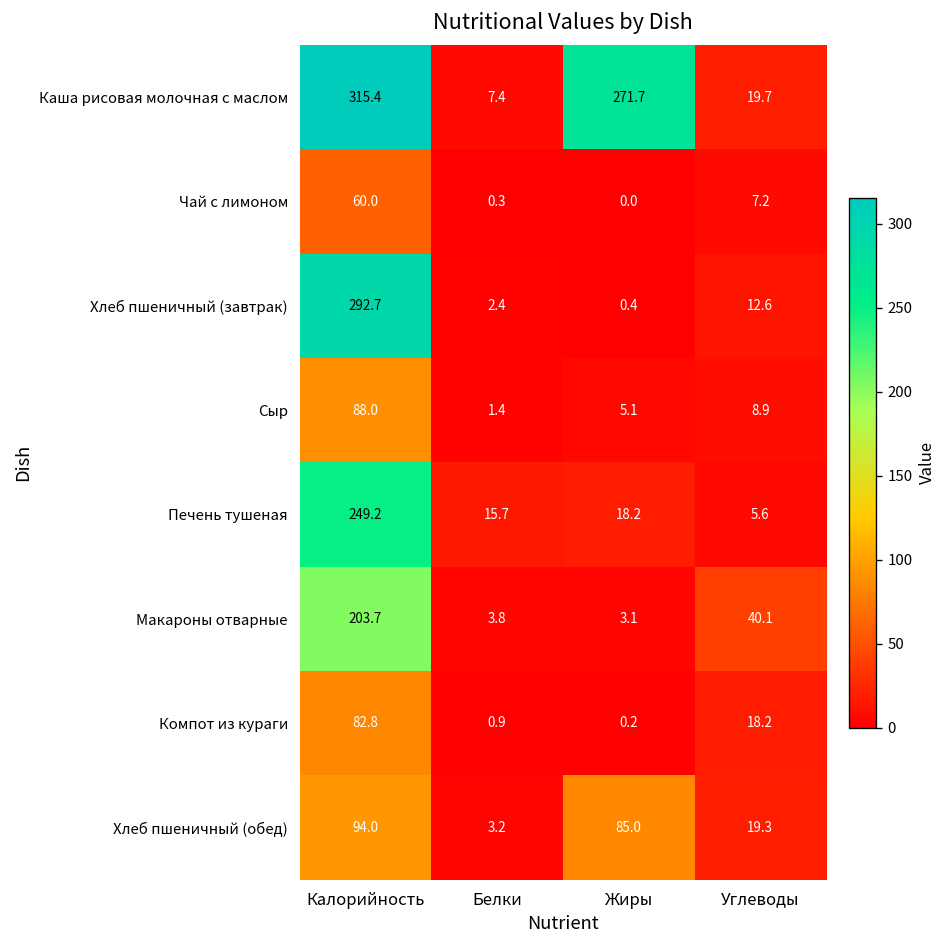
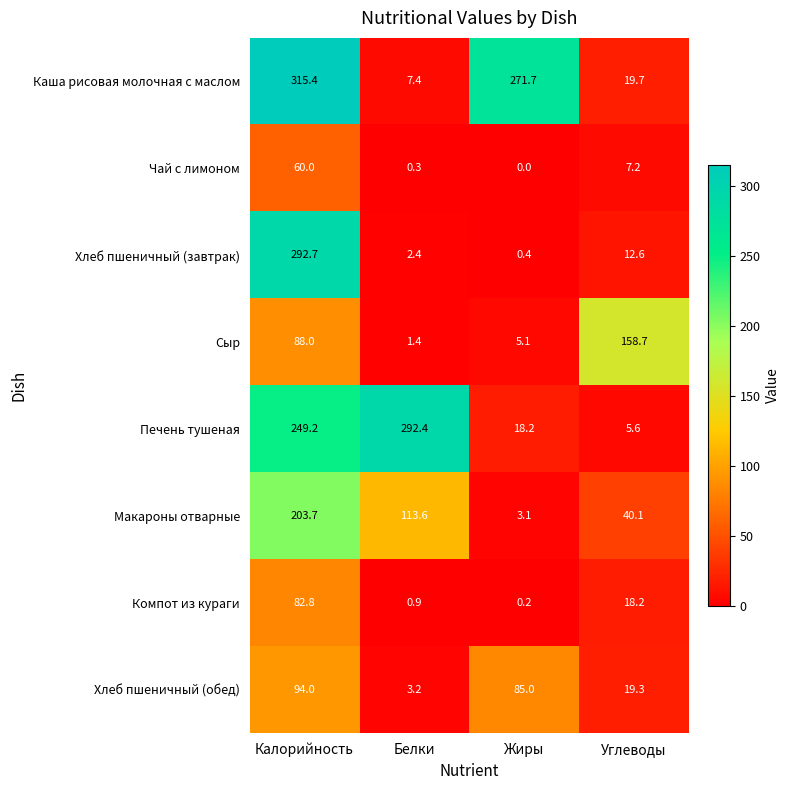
Сыр, Углеводы: 8.9 -> 158.7
Печень тушеная, Белки: 15.7 -> 292.4
Макароны отварные, Белки: 3.8 -> 113.6
